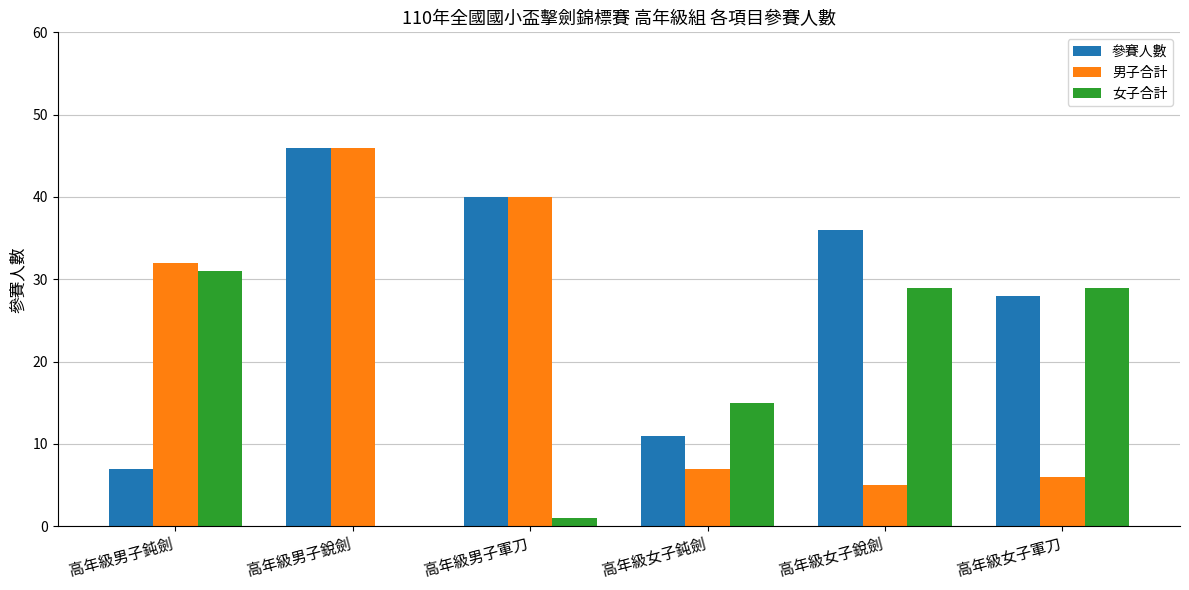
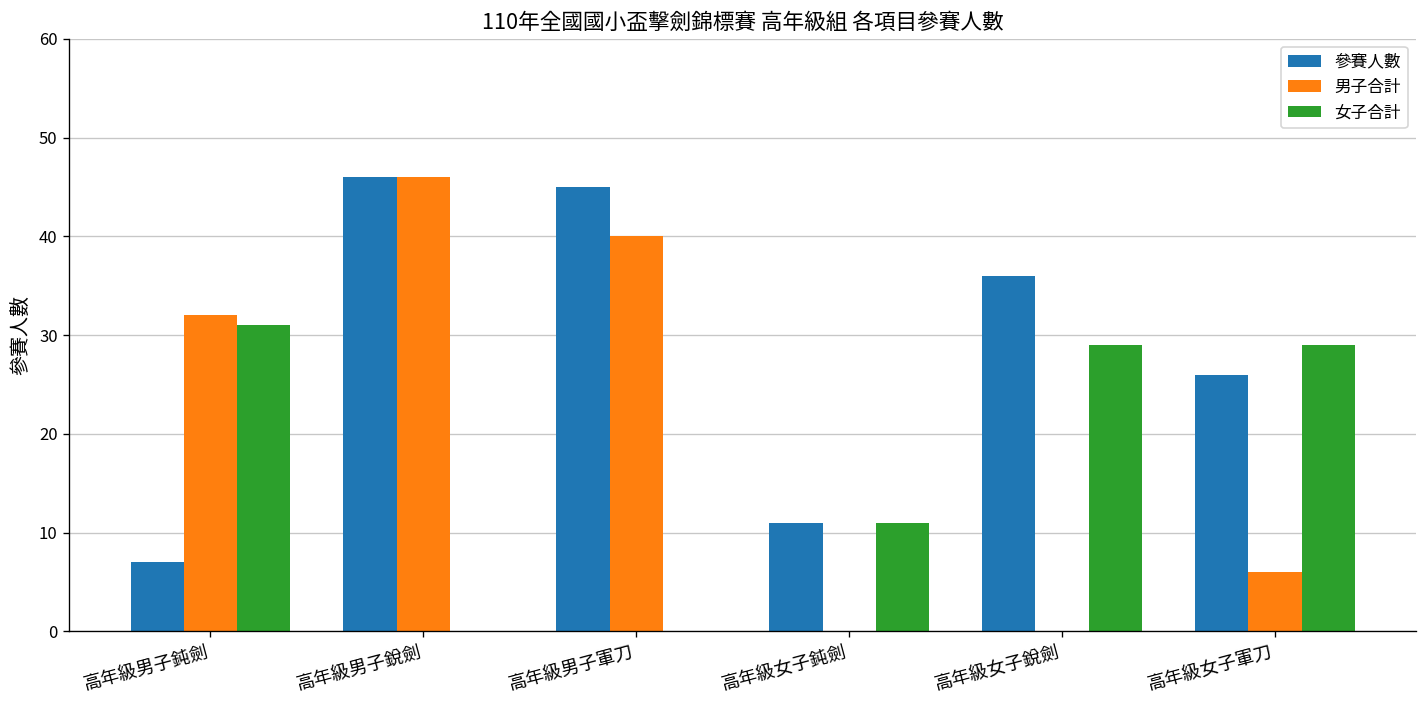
參賽人數, 高年級男子軍刀: 40 -> 45
女子合計, 高年級男子軍刀: 1 -> 0
男子合計, 高年級女子鈍劍: 7 -> 0
女子合計, 高年級女子鈍劍: 15 -> 11
男子合計, 高年級女子銳劍: 5 -> 0
參賽人數, 高年級女子軍刀: 28 -> 26
